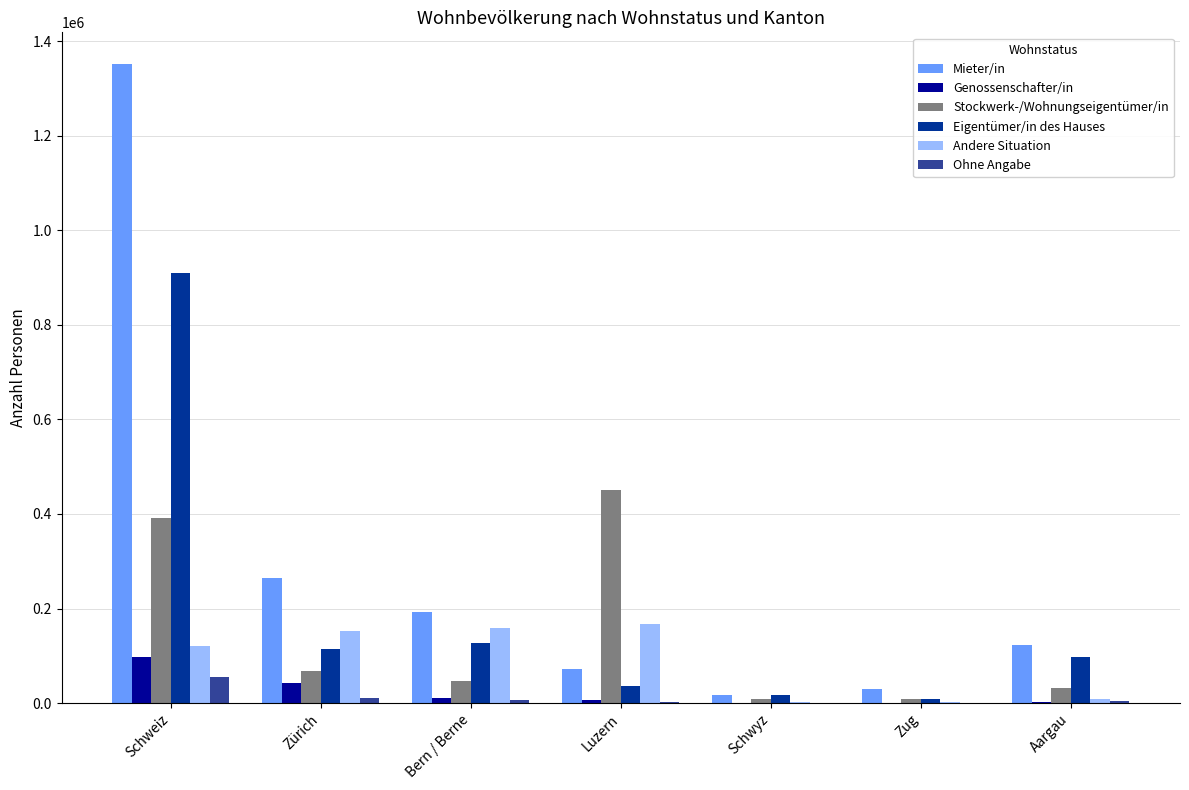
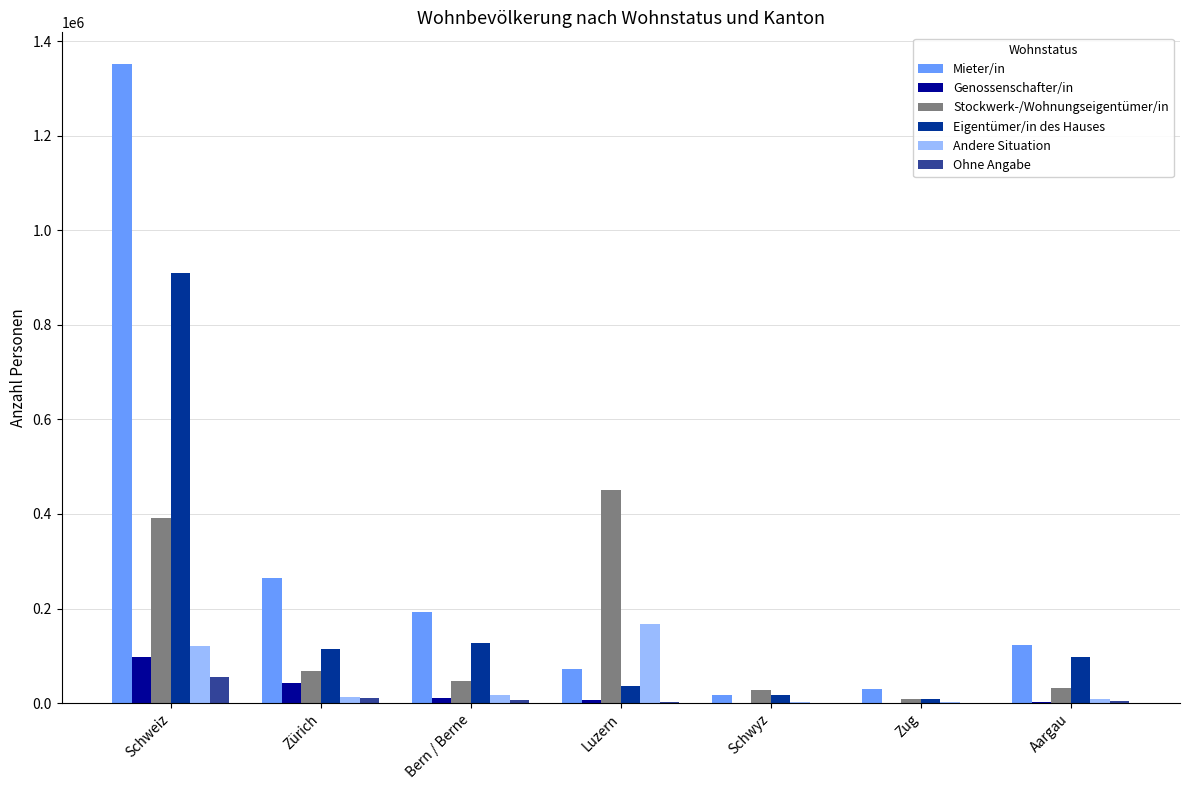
Andere Situation, Zürich: 150000 -> 10000
Andere Situation, Bern / Berne: 160000 -> 20000
Stockwerk-/Wohnungseigentümer/in, Schwyz: 10000 -> 30000
